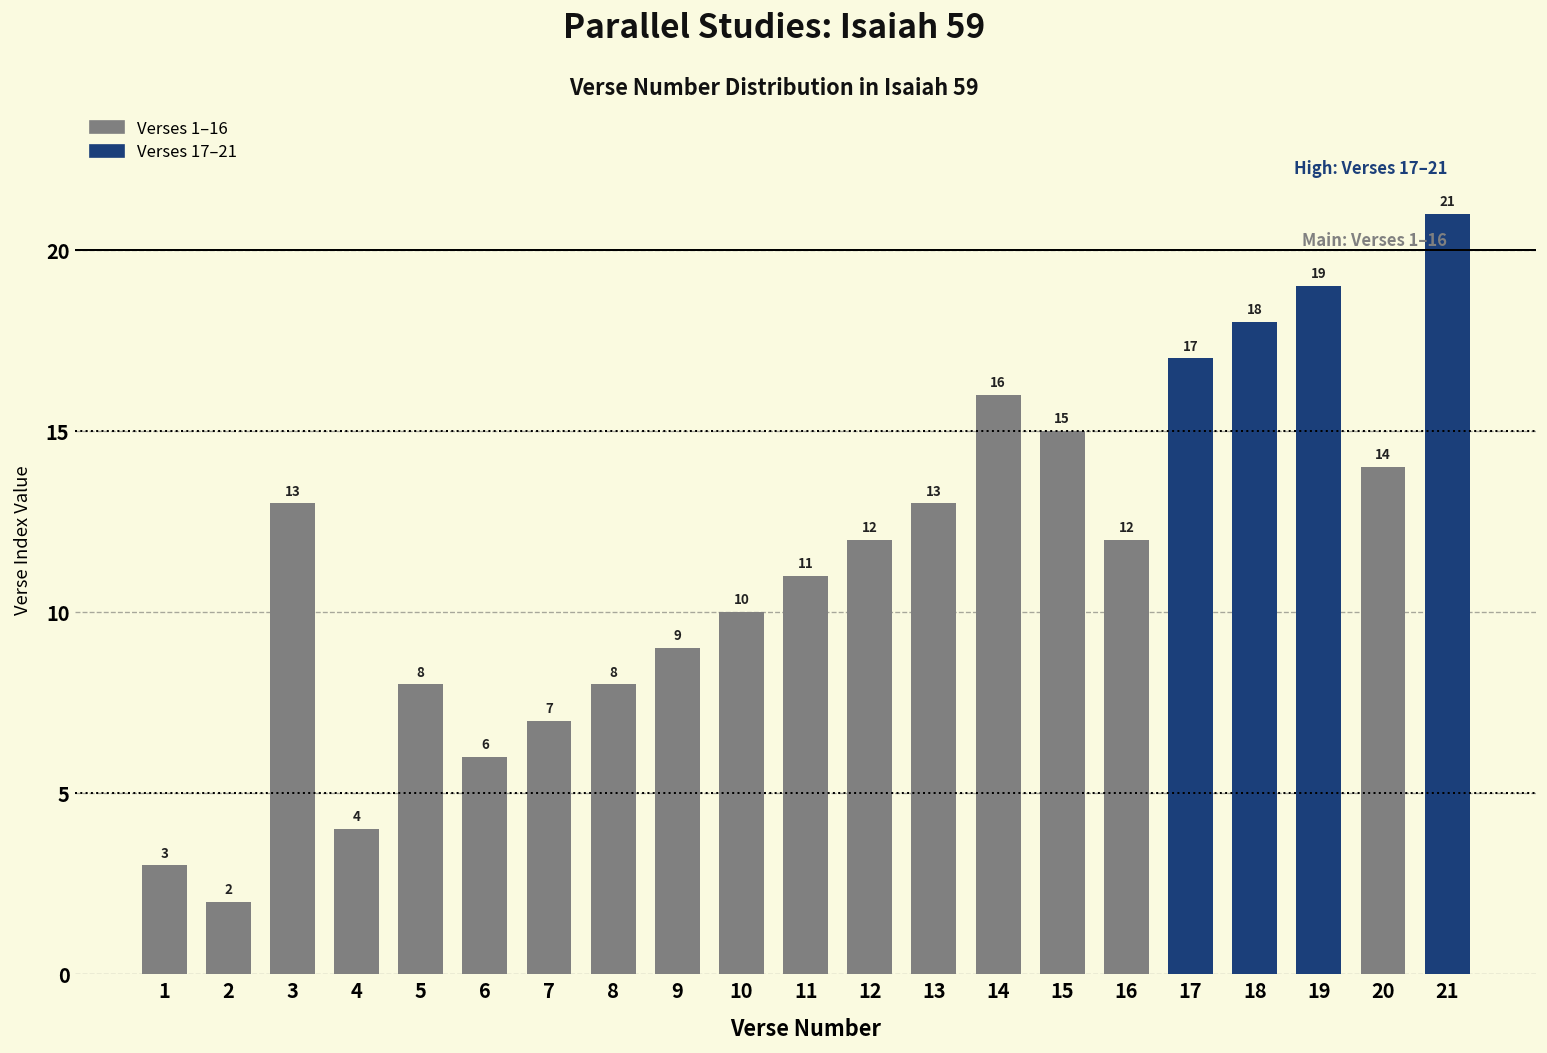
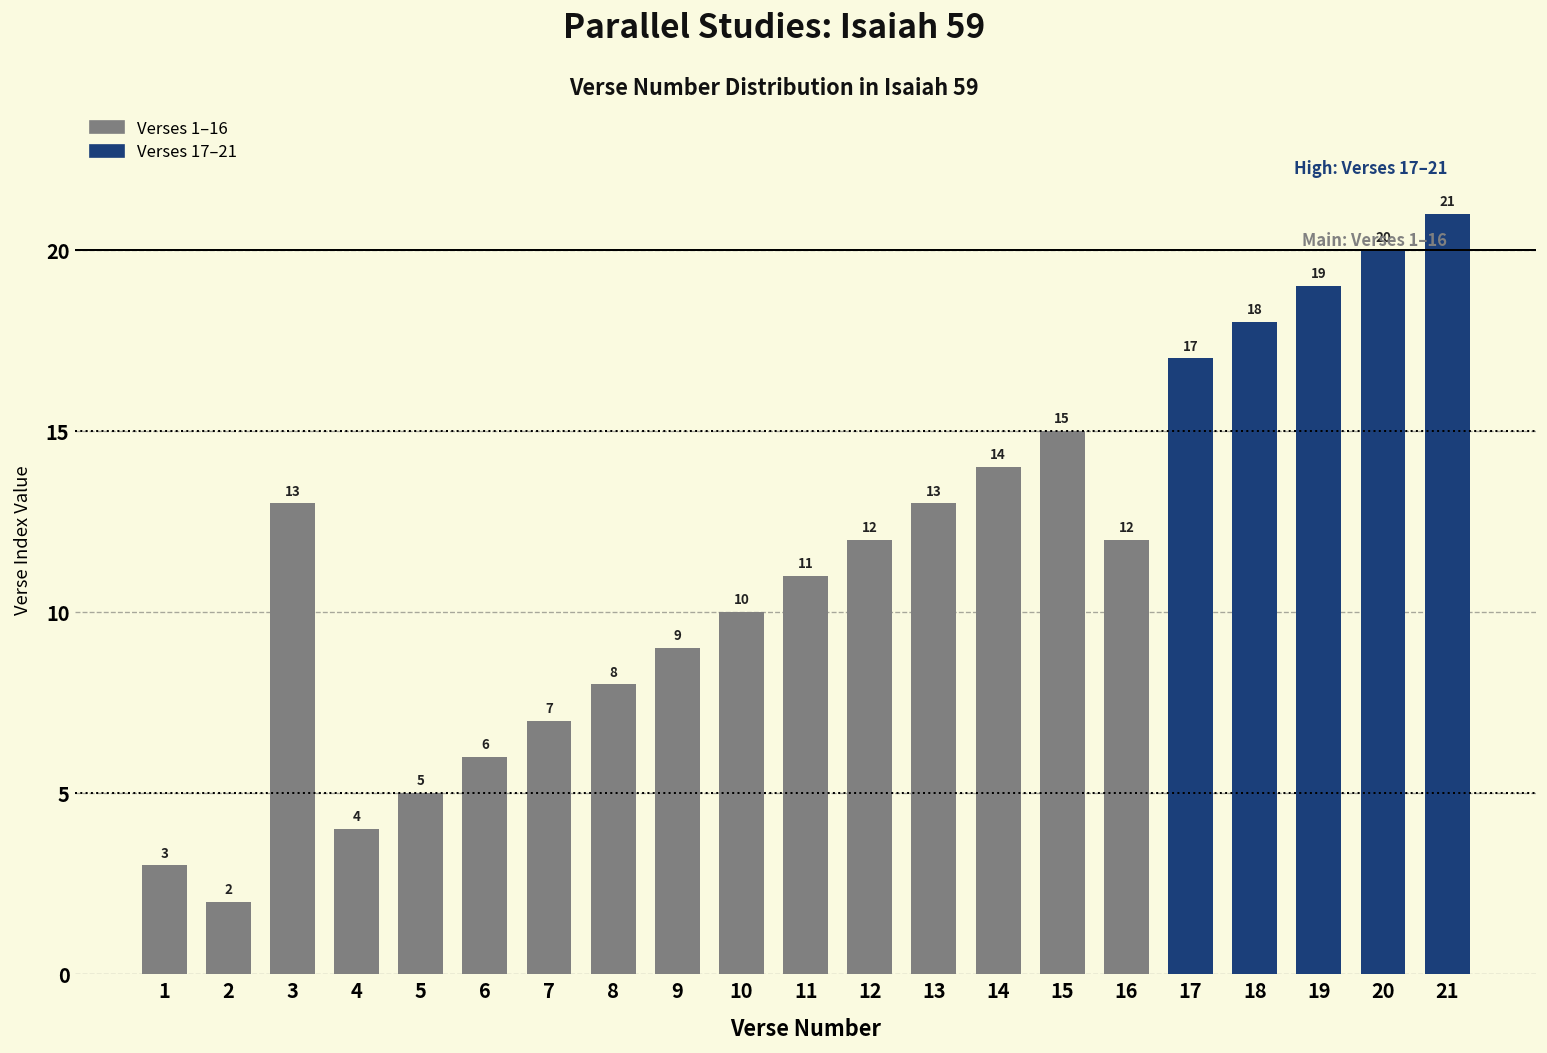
5: 8 -> 5
14: 16 -> 14
20: 14 -> 20
